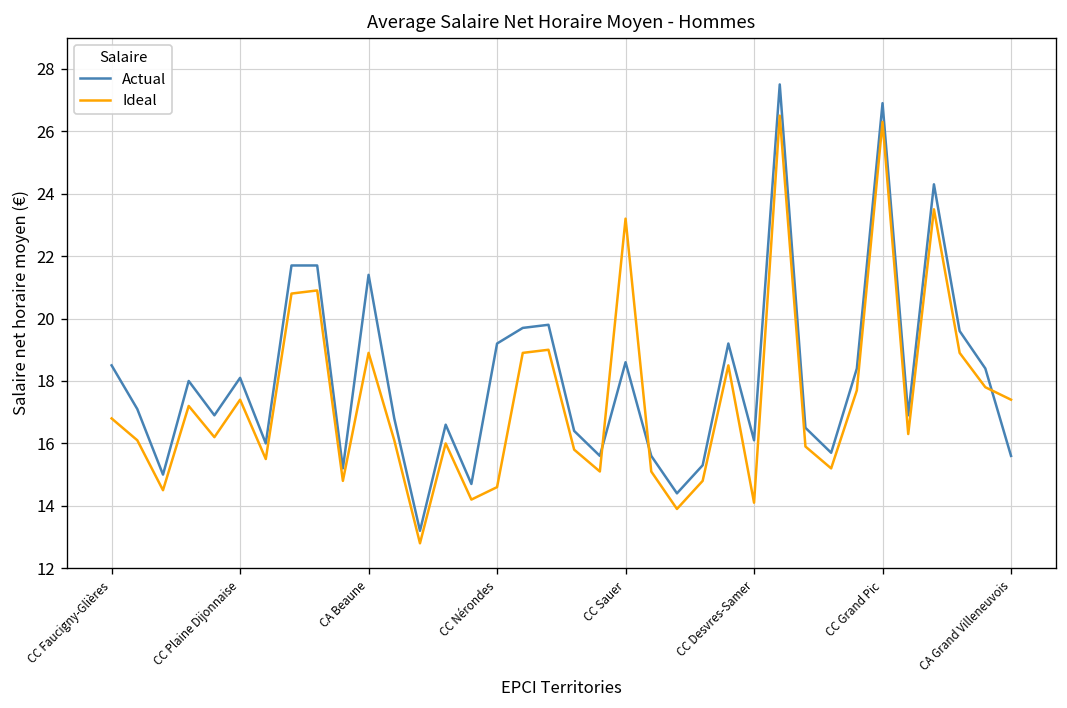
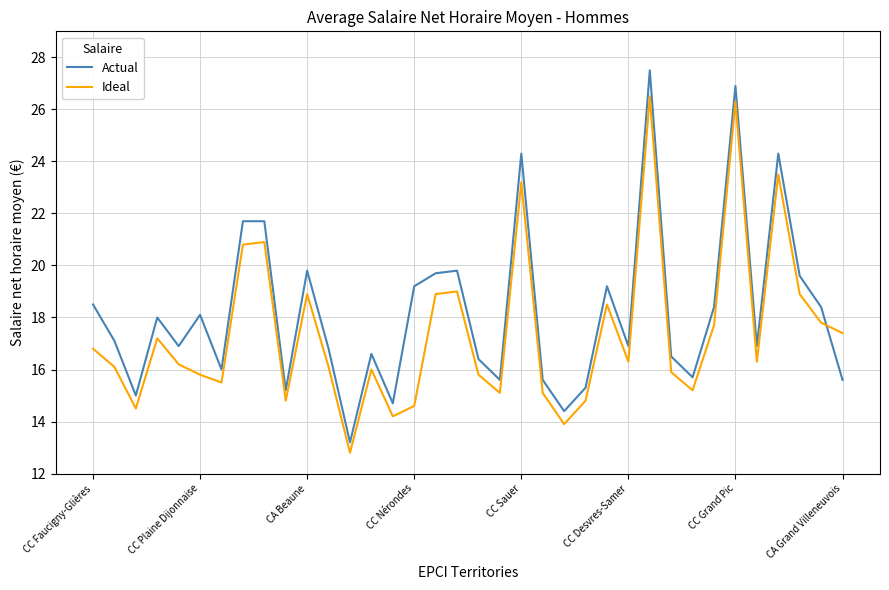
Ideal, CC Plaine Dijonnaise: 17.4 -> 15.8
Actual, CA Beaune: 21.4 -> 19.8
Actual, CC Sauer: 18.6 -> 24.3
Actual, CC Desvres-Samer: 16.1 -> 16.9
Ideal, CC Desvres-Samer: 14.1 -> 16.3
